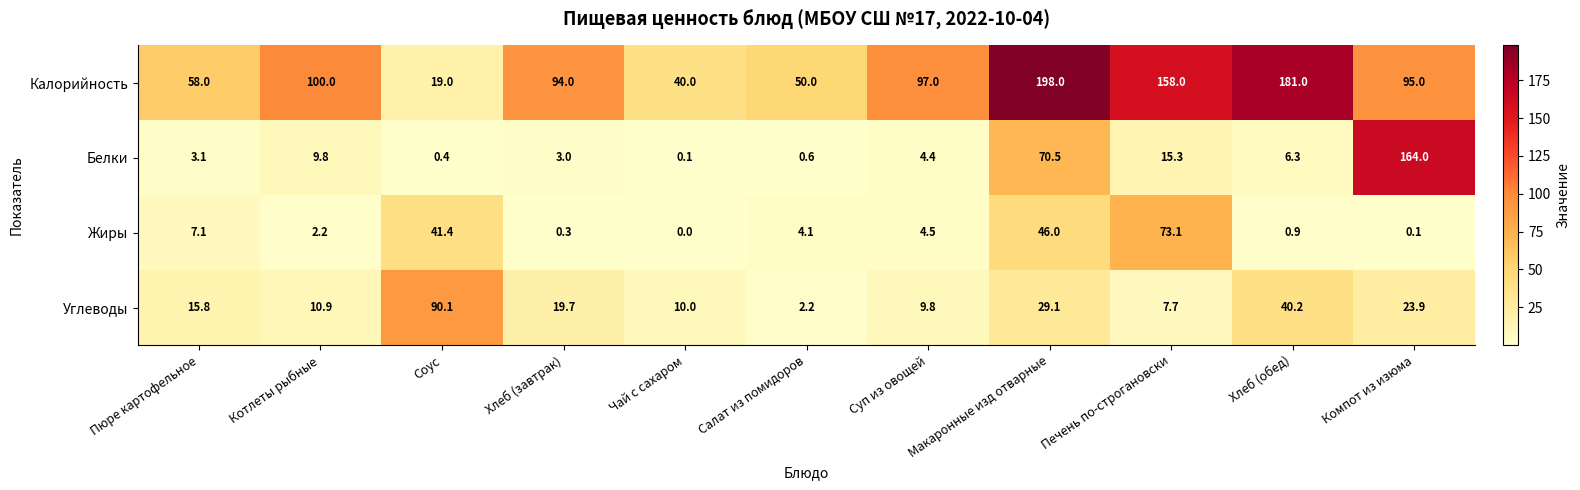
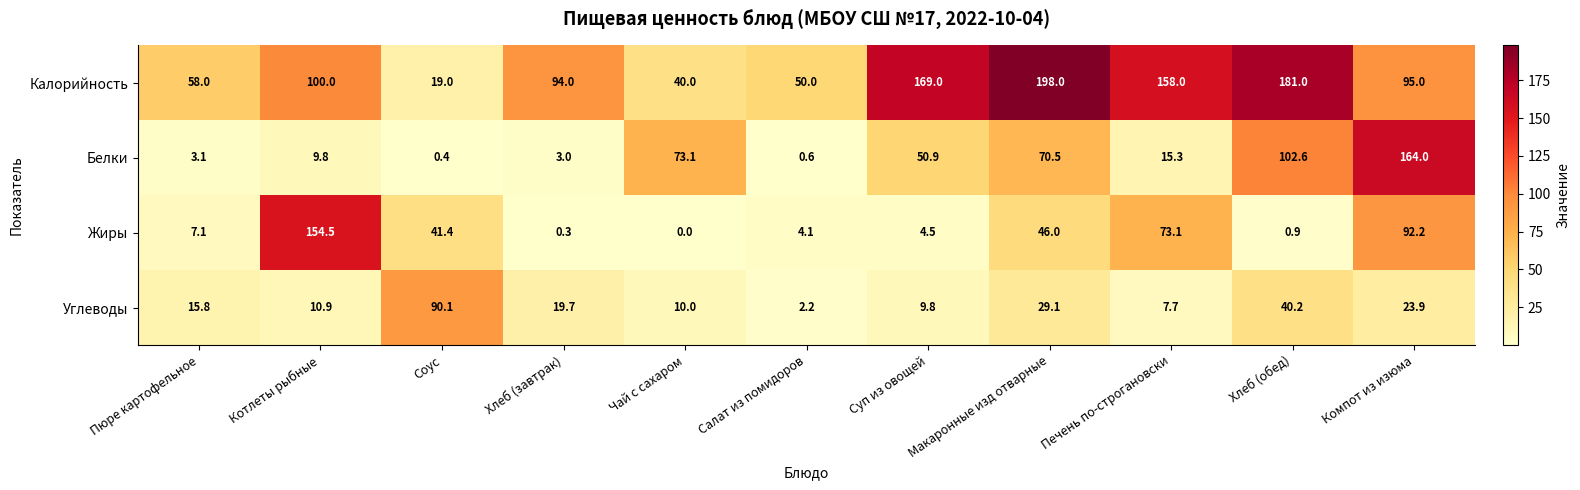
Калорийность, Суп из овощей: 97.0 -> 169.0
Белки, Чай с сахаром: 0.1 -> 73.1
Белки, Суп из овощей: 4.4 -> 50.9
Белки, Хлеб (обед): 6.3 -> 102.6
Жиры, Котлеты рыбные: 2.2 -> 154.5
Жиры, Компот из изюма: 0.1 -> 92.2
